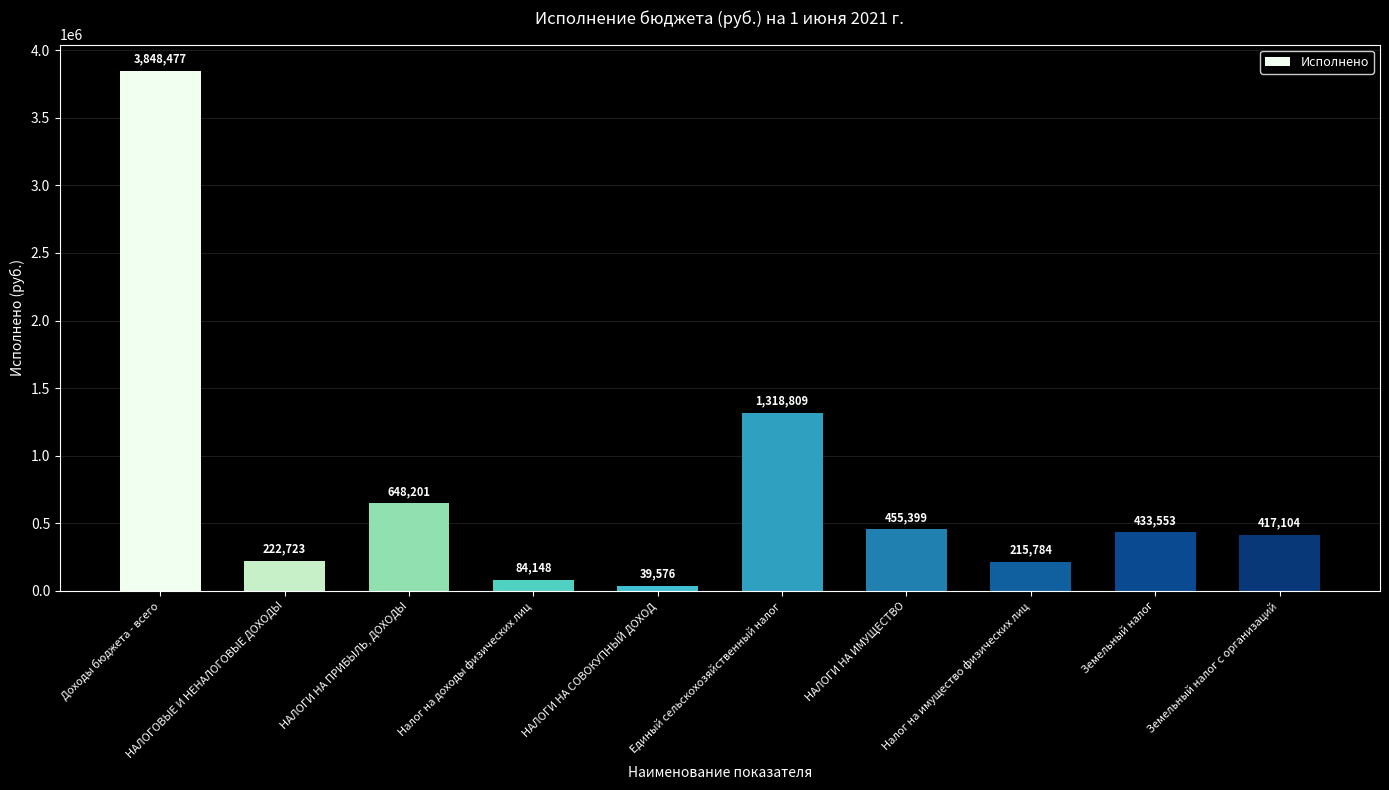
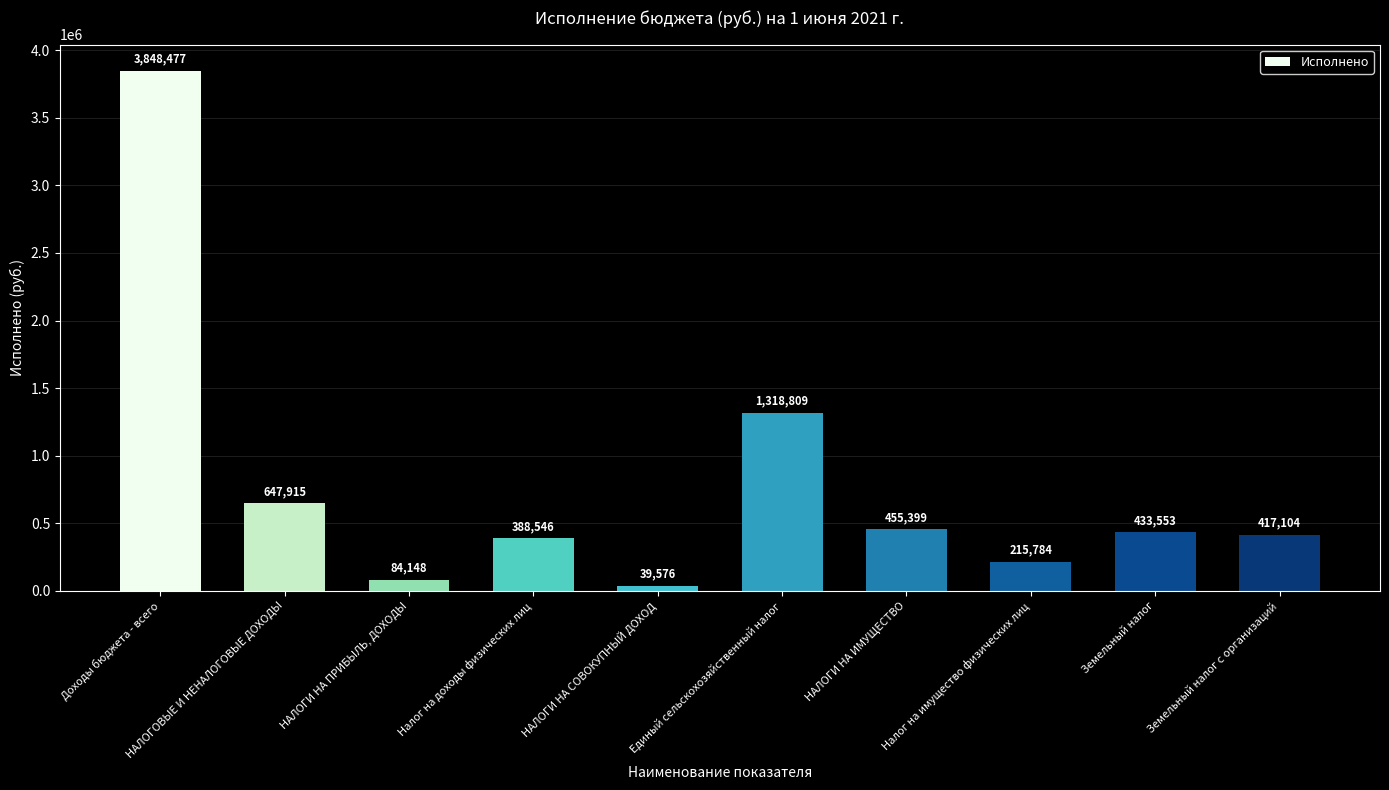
НАЛОГОВЫЕ И НЕНАЛОГОВЫЕ ДОХОДЫ: 222,723 -> 647,915
НАЛОГИ НА ПРИБЫЛЬ, ДОХОДЫ: 648,201 -> 84,148
Налог на доходы физических лиц: 84,148 -> 388,546
